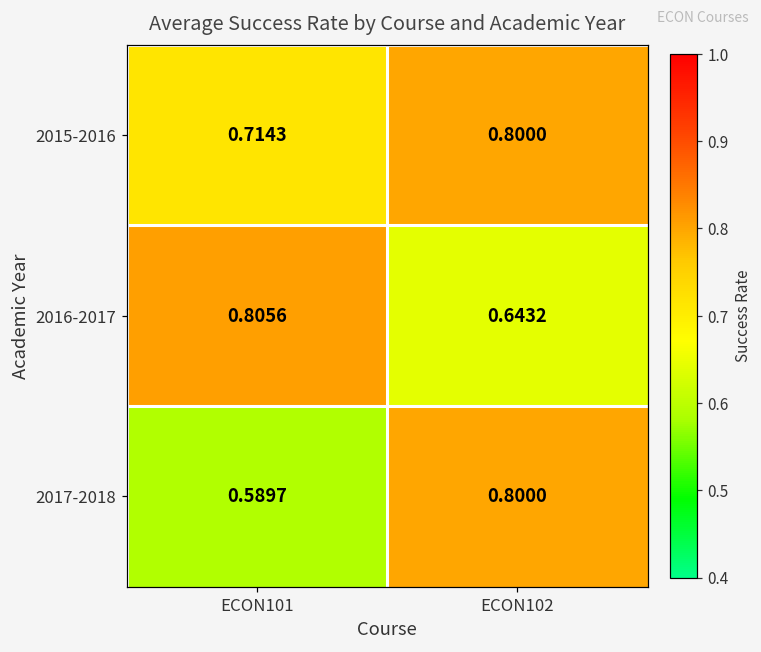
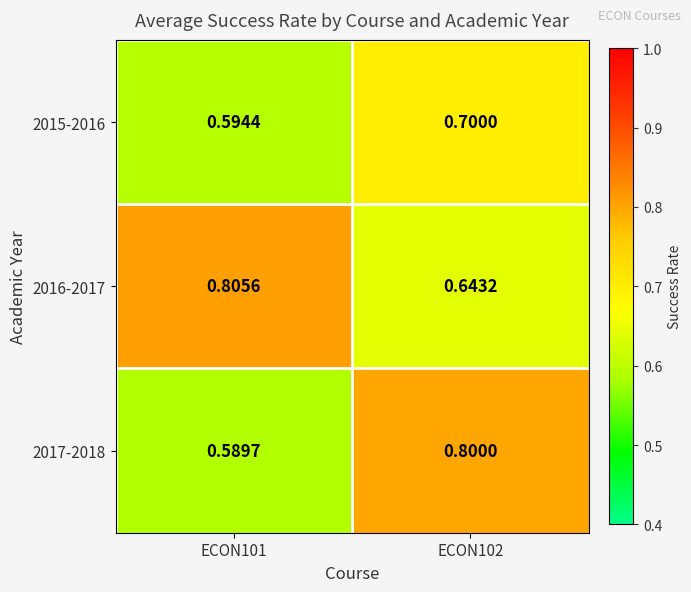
2015-2016, ECON101: 0.7143 -> 0.5944
2015-2016, ECON102: 0.8000 -> 0.7000
